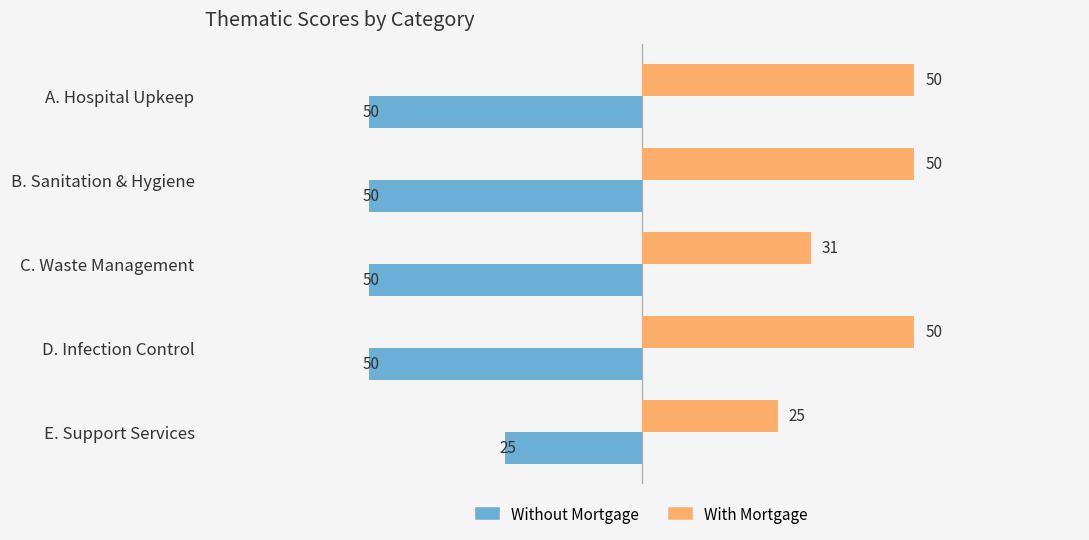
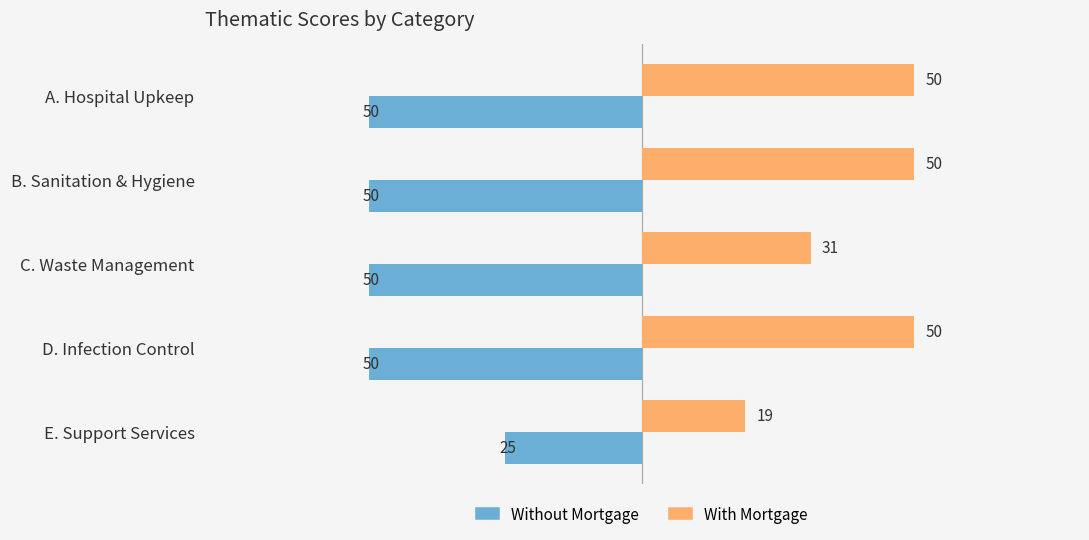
With Mortgage, E. Support Services: 25 -> 19
